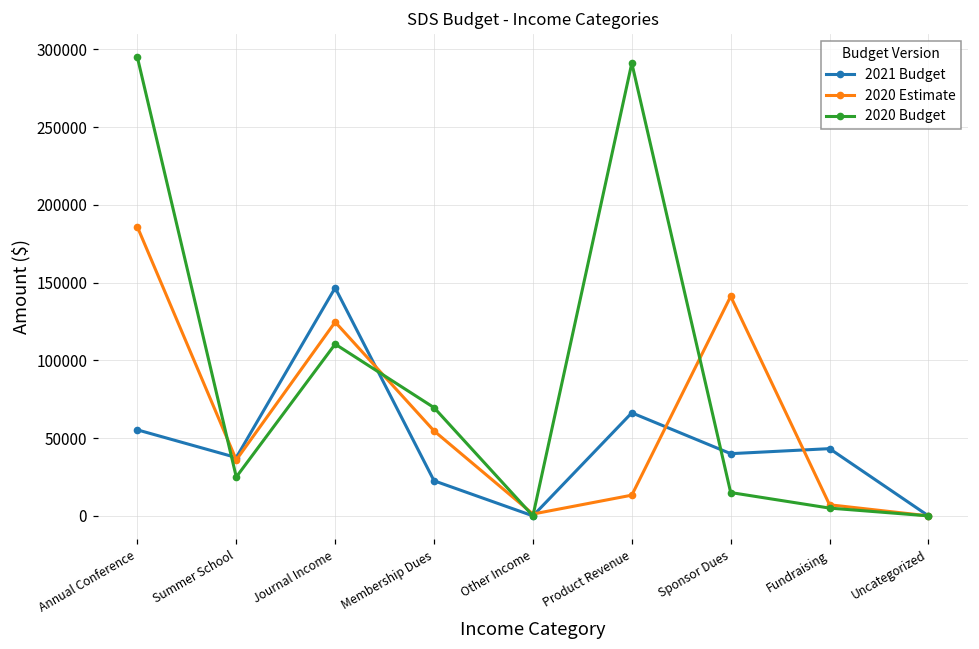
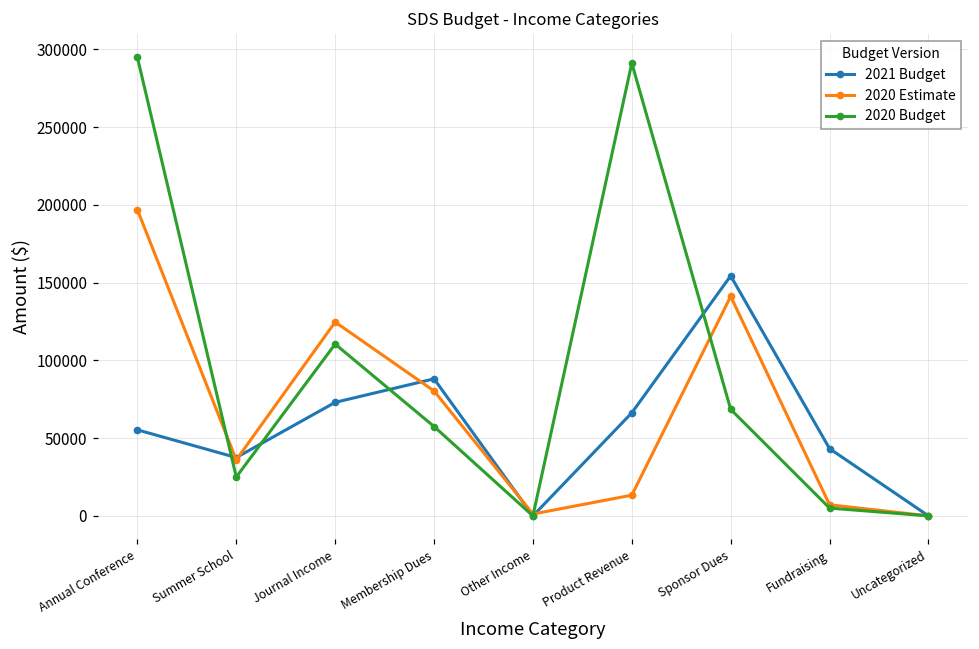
2020 Estimate, Annual Conference: 186000 -> 197000
2021 Budget, Journal Income: 147000 -> 73000
2021 Budget, Membership Dues: 23000 -> 88000
2020 Estimate, Membership Dues: 55000 -> 80000
2020 Budget, Membership Dues: 70000 -> 57000
2021 Budget, Sponsor Dues: 40000 -> 154000
2020 Budget, Sponsor Dues: 15000 -> 68000
